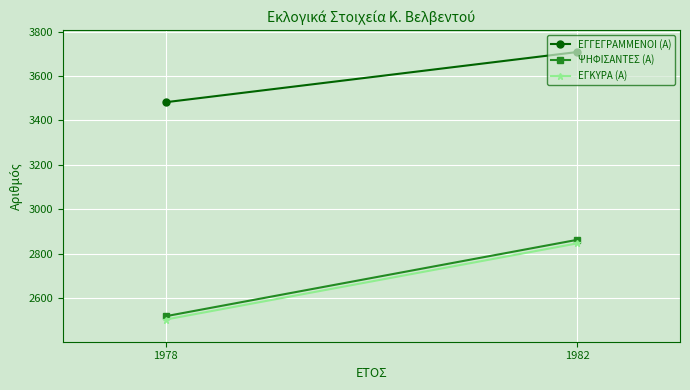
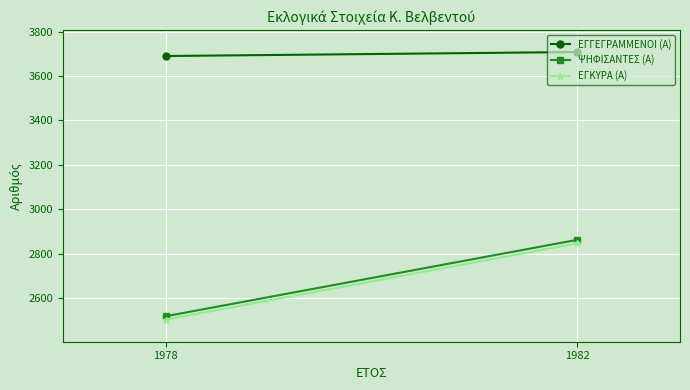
ΕΓΓΕΓΡΑΜΜΕΝΟΙ (Α), 1978: 3480 -> 3690
